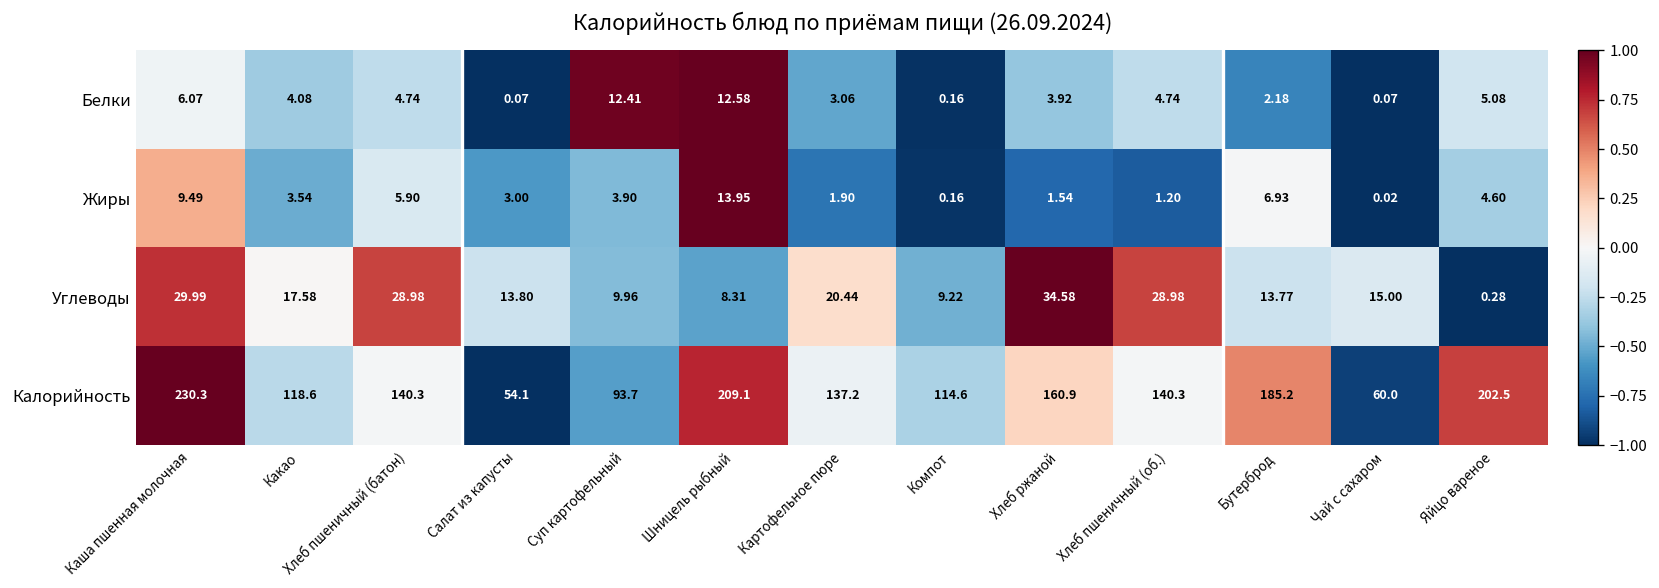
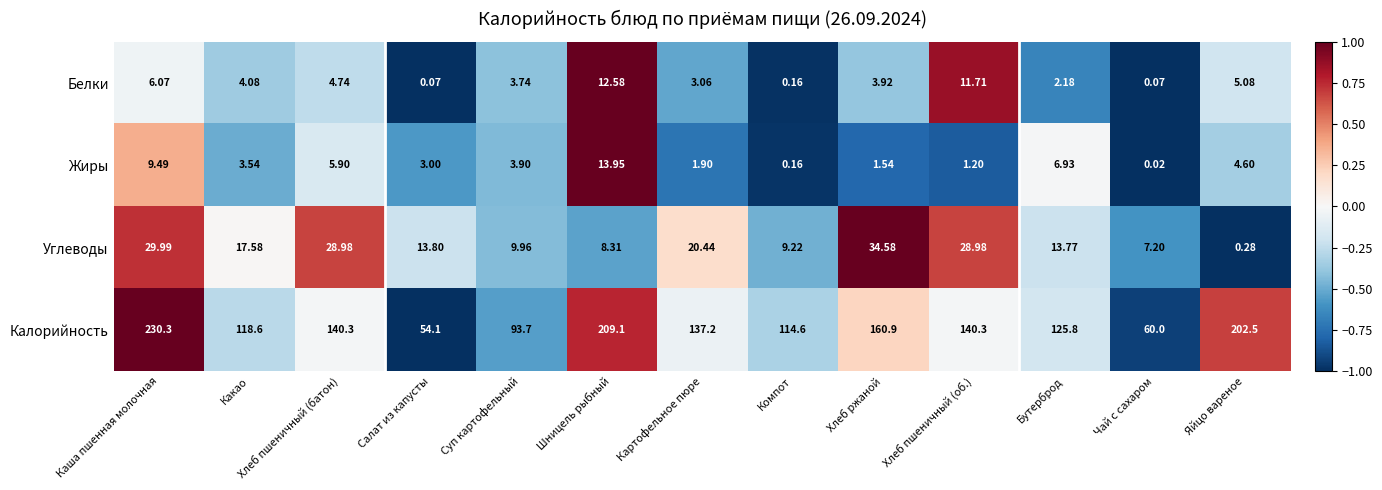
Белки, Суп картофельный: 12.41 -> 3.74
Белки, Хлеб пшеничный (об.): 4.74 -> 11.71
Углеводы, Чай с сахаром: 15.00 -> 7.20
Калорийность, Бутерброд: 185.2 -> 125.8
